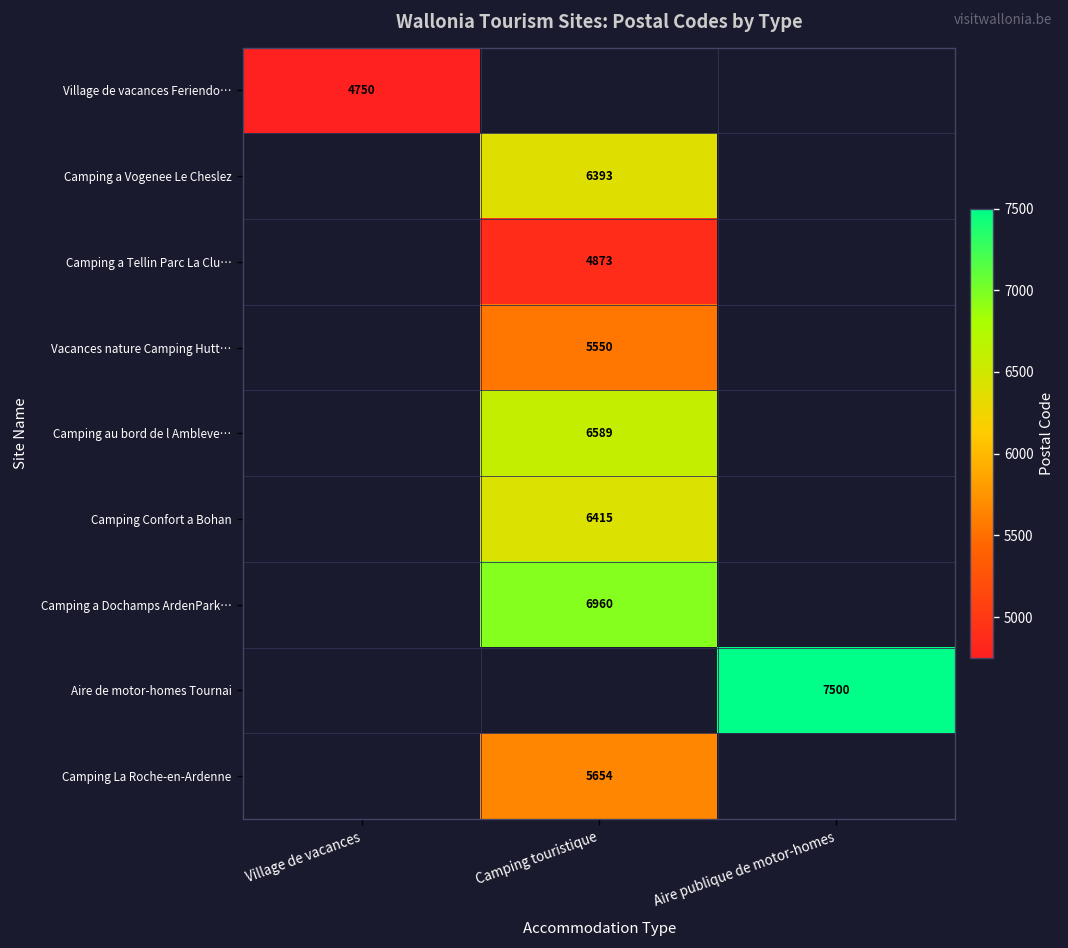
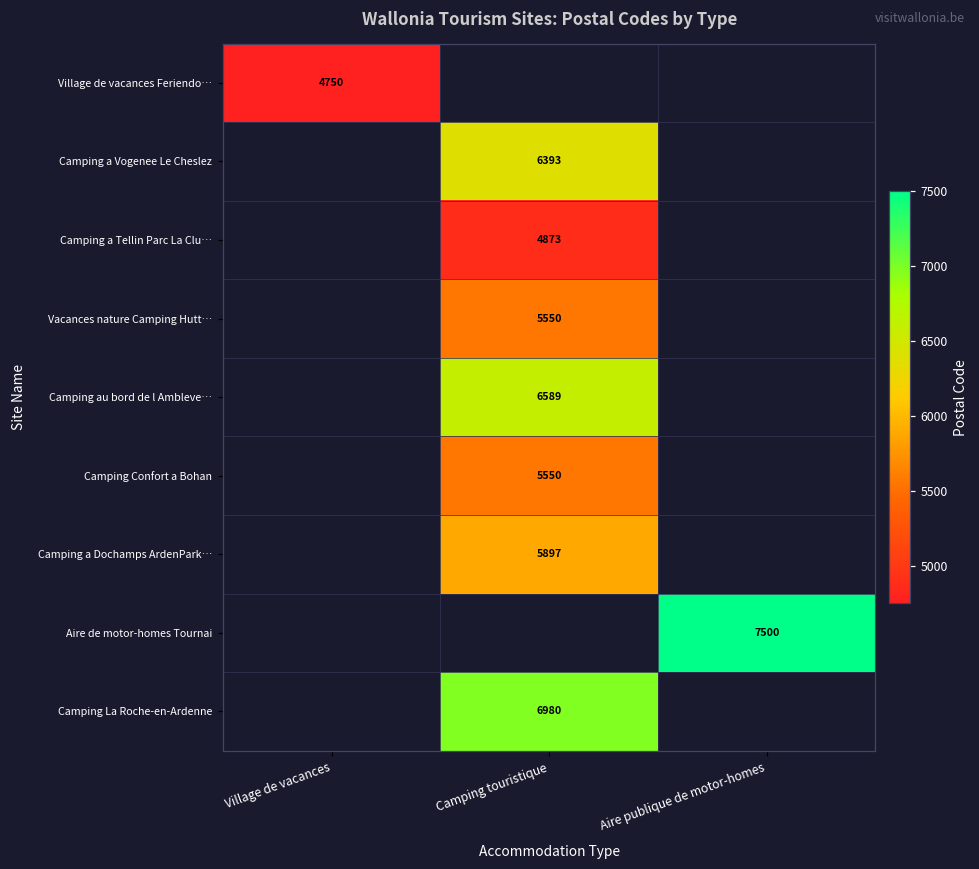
Camping Confort a Bohan, Camping touristique: 6415 -> 5550
Camping a Dochamps ArdenPark…, Camping touristique: 6960 -> 5897
Camping La Roche-en-Ardenne, Camping touristique: 5654 -> 6980
